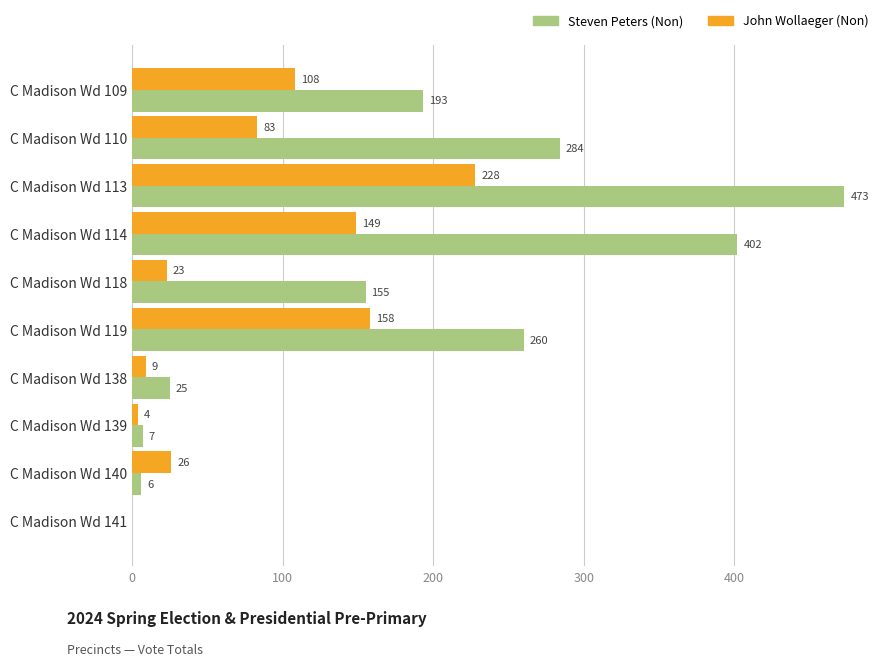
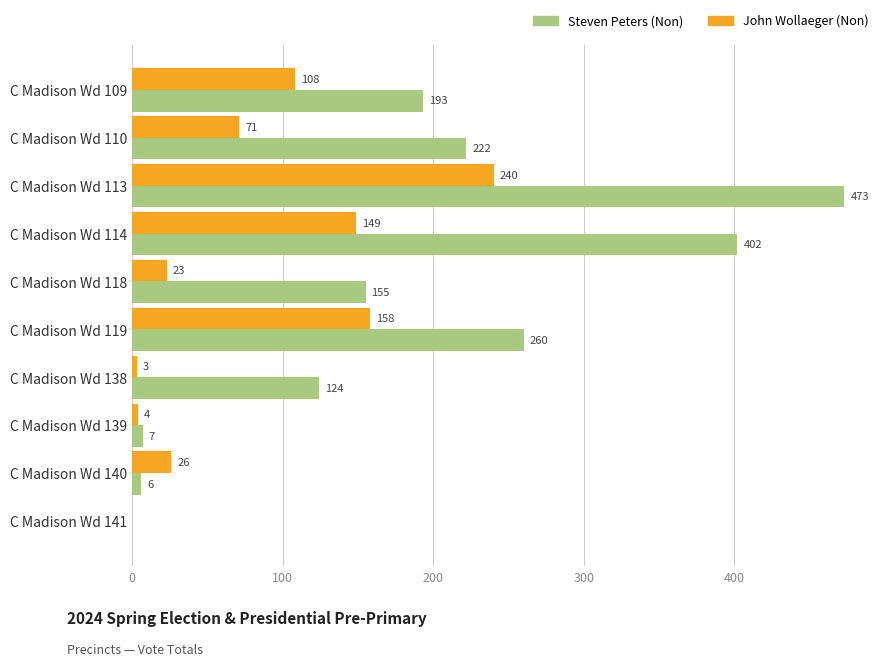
John Wollaeger (Non), C Madison Wd 110: 83 -> 71
Steven Peters (Non), C Madison Wd 110: 284 -> 222
John Wollaeger (Non), C Madison Wd 113: 228 -> 240
John Wollaeger (Non), C Madison Wd 138: 9 -> 3
Steven Peters (Non), C Madison Wd 138: 25 -> 124
